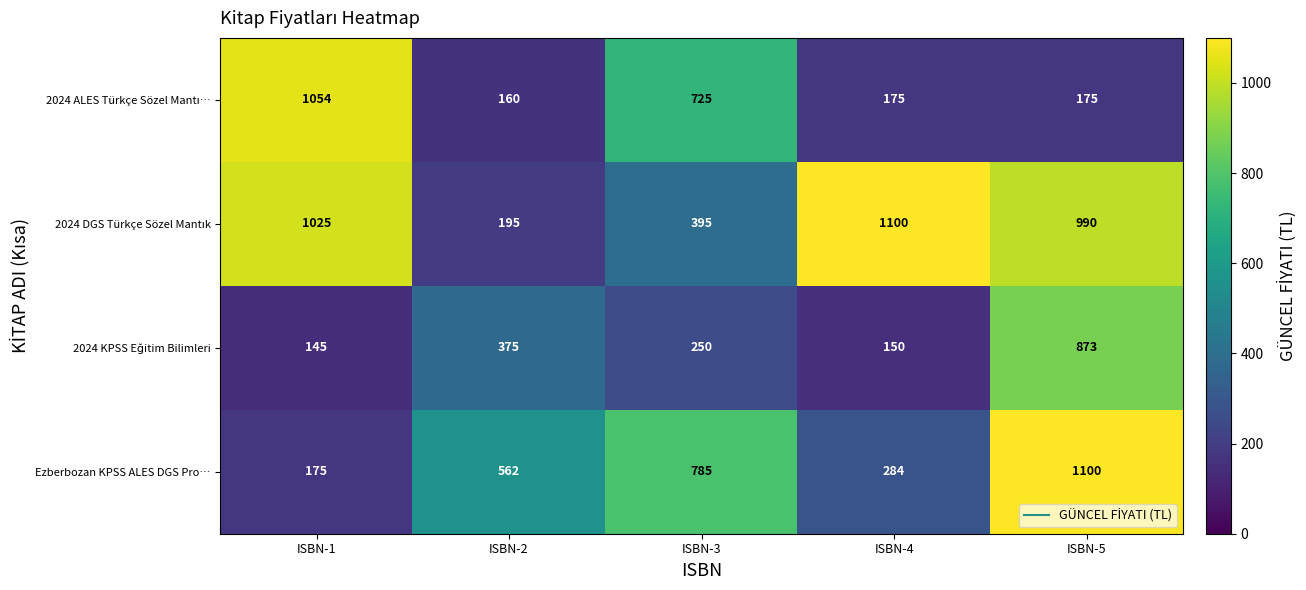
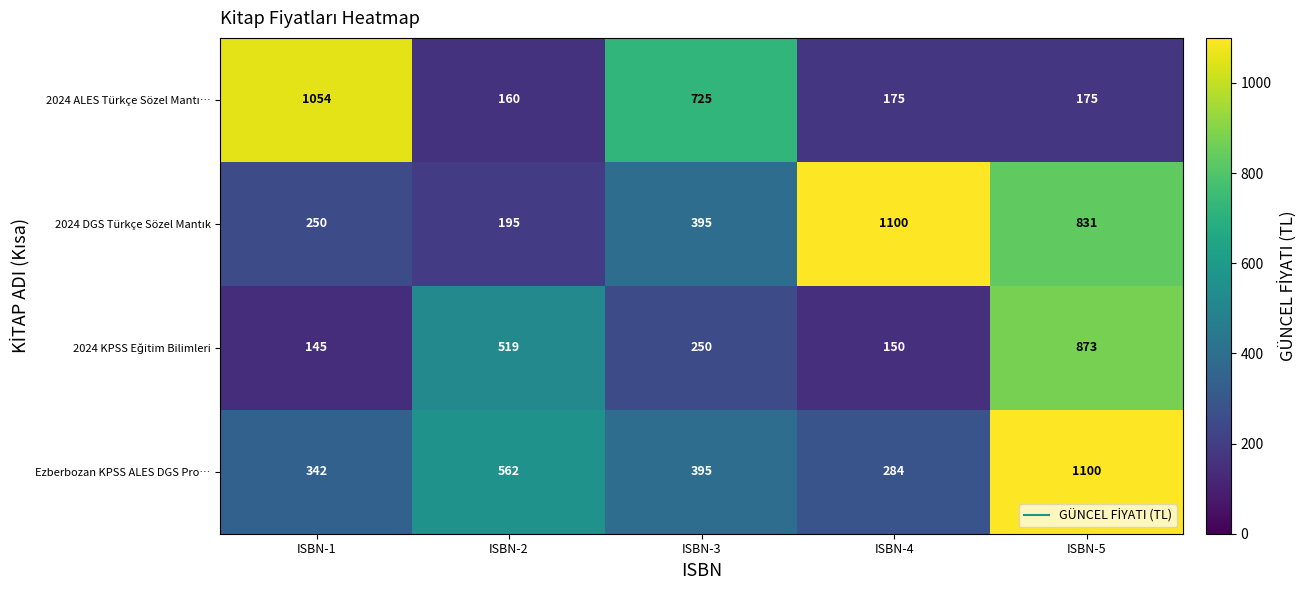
2024 DGS Türkçe Sözel Mantık, ISBN-1: 1025 -> 250
2024 DGS Türkçe Sözel Mantık, ISBN-5: 990 -> 831
2024 KPSS Eğitim Bilimleri, ISBN-2: 375 -> 519
Ezberbozan KPSS ALES DGS Pro…, ISBN-1: 175 -> 342
Ezberbozan KPSS ALES DGS Pro…, ISBN-3: 785 -> 395
